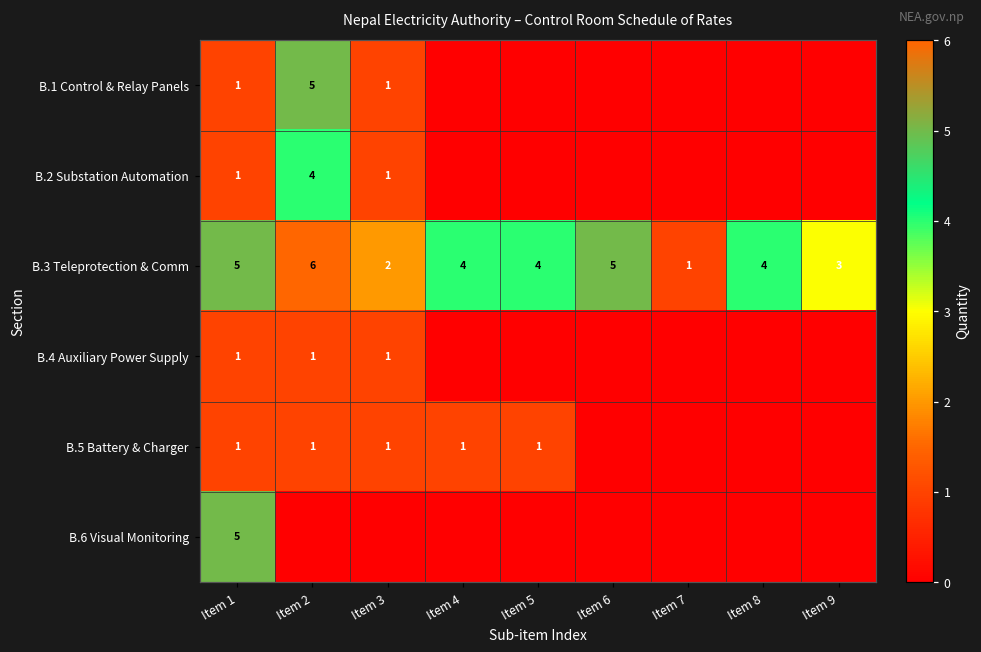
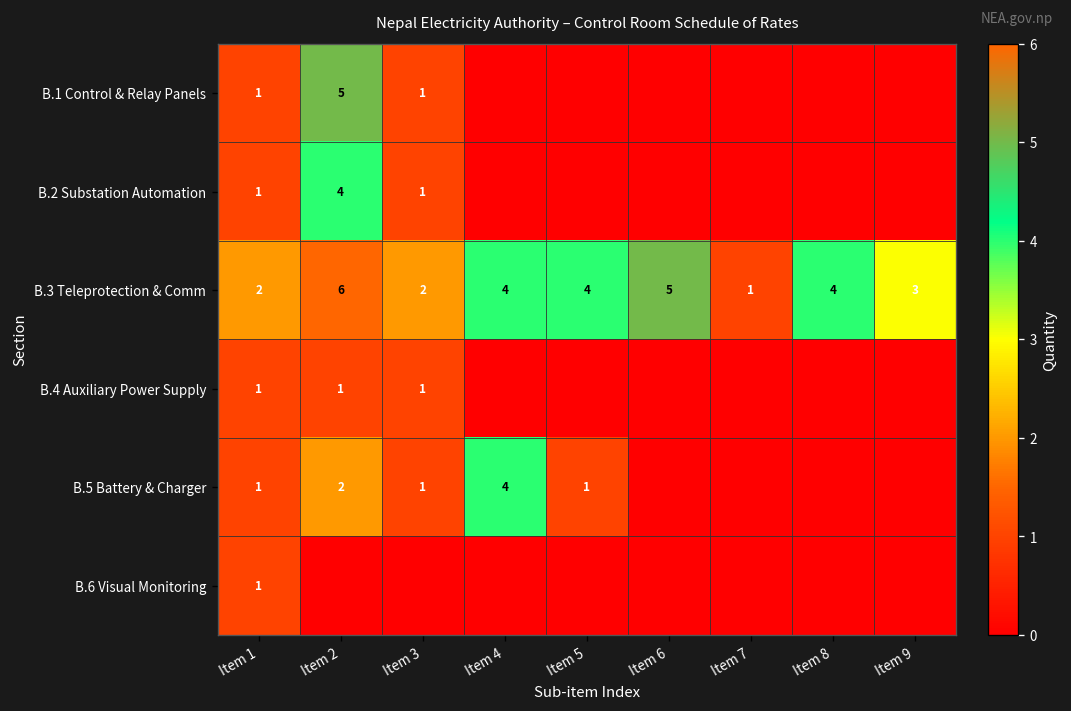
B.3 Teleprotection & Comm, Item 1: 5 -> 2
B.5 Battery & Charger, Item 2: 1 -> 2
B.5 Battery & Charger, Item 4: 1 -> 4
B.6 Visual Monitoring, Item 1: 5 -> 1
